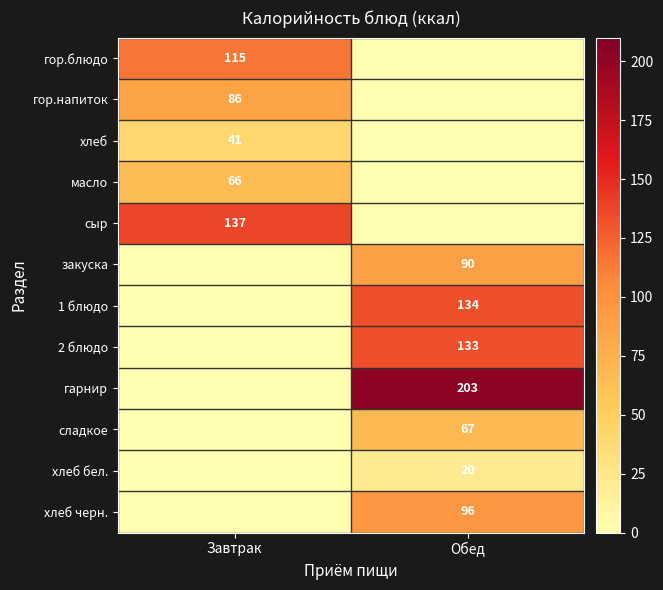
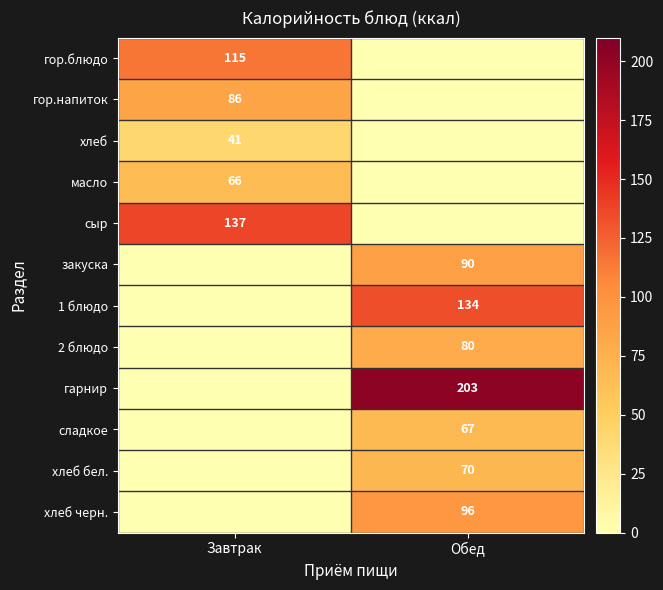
2 блюдо, Обед: 133 -> 80
хлеб бел., Обед: 20 -> 70
